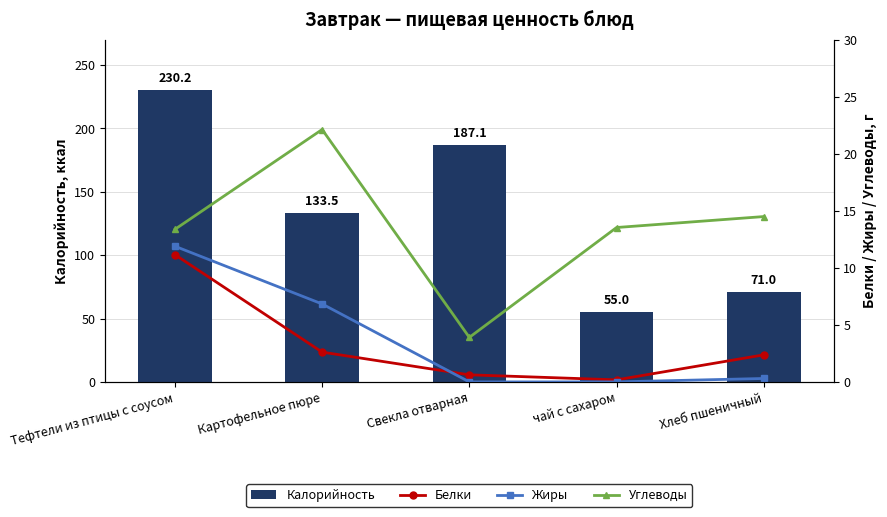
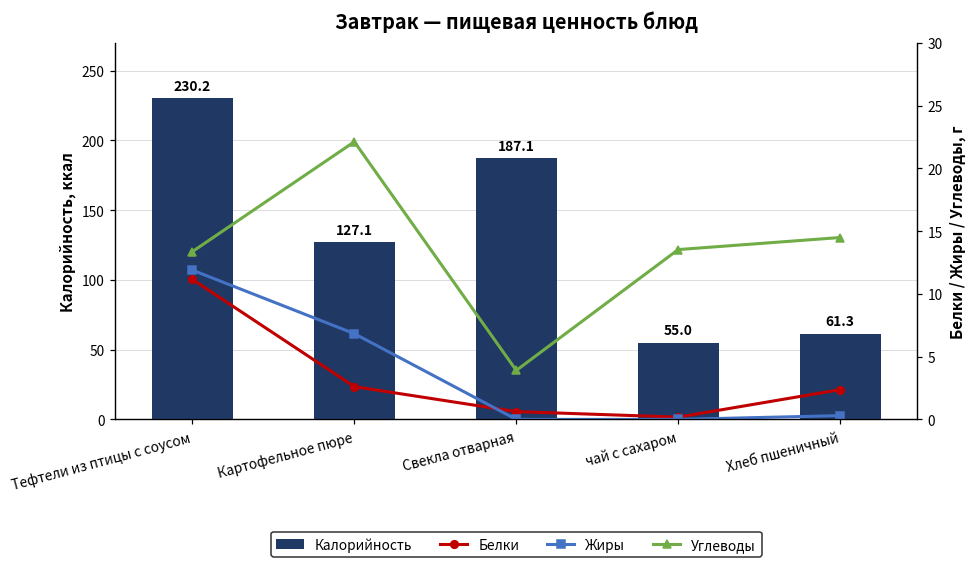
Калорийность, Картофельное пюре: 133.5 -> 127.1
Калорийность, Хлеб пшеничный: 71.0 -> 61.3
